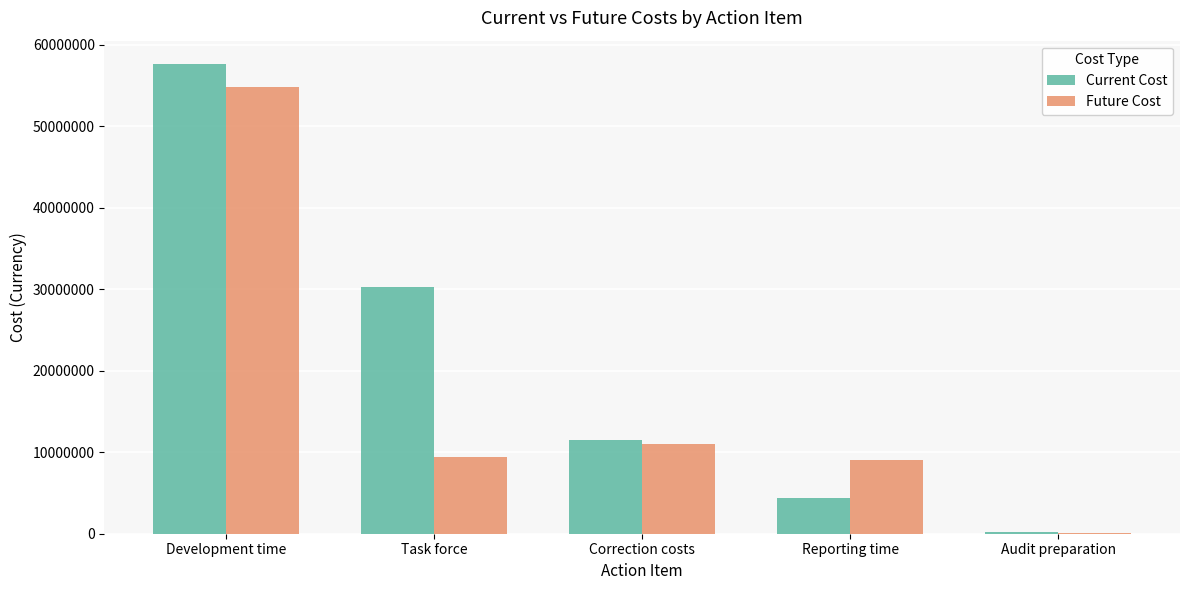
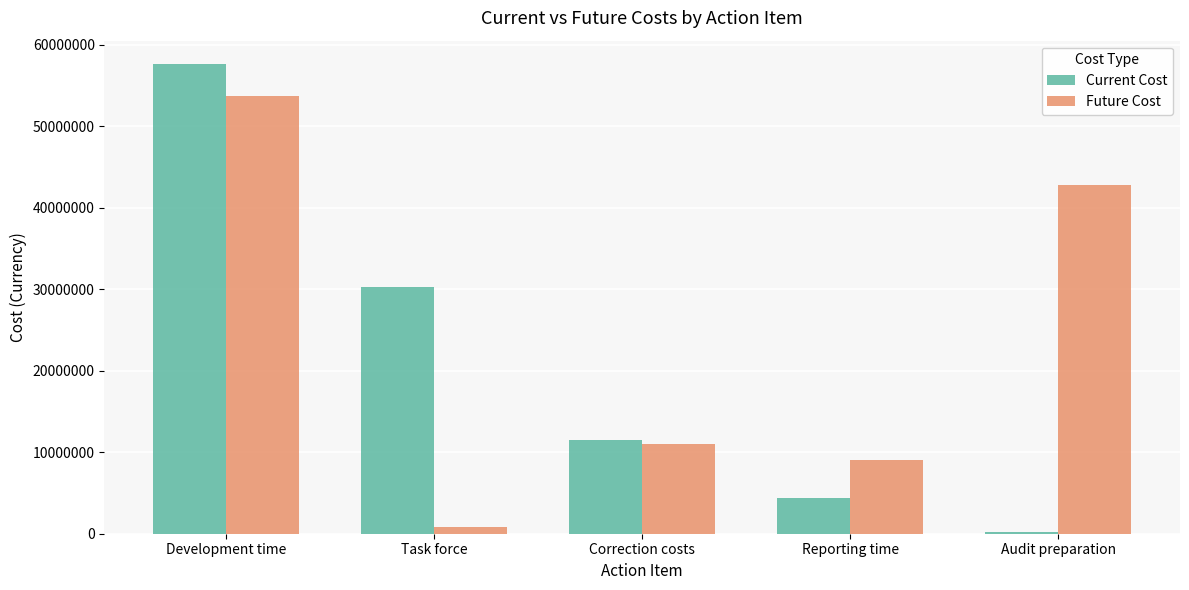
Future Cost, Development time: 55000000 -> 54000000
Future Cost, Task force: 9000000 -> 1000000
Future Cost, Audit preparation: 0 -> 43000000
